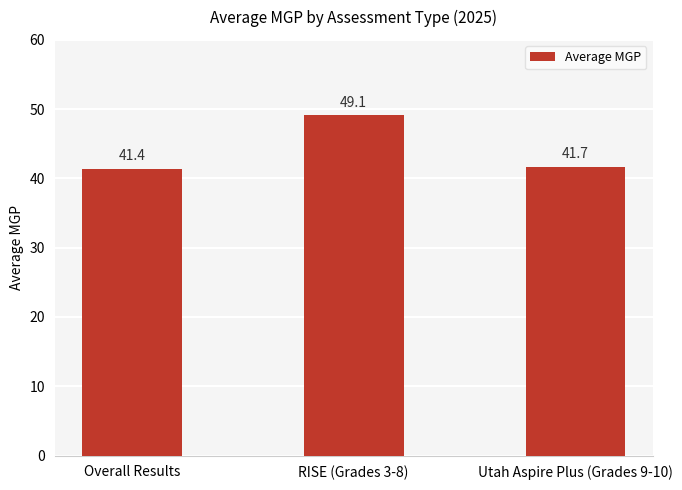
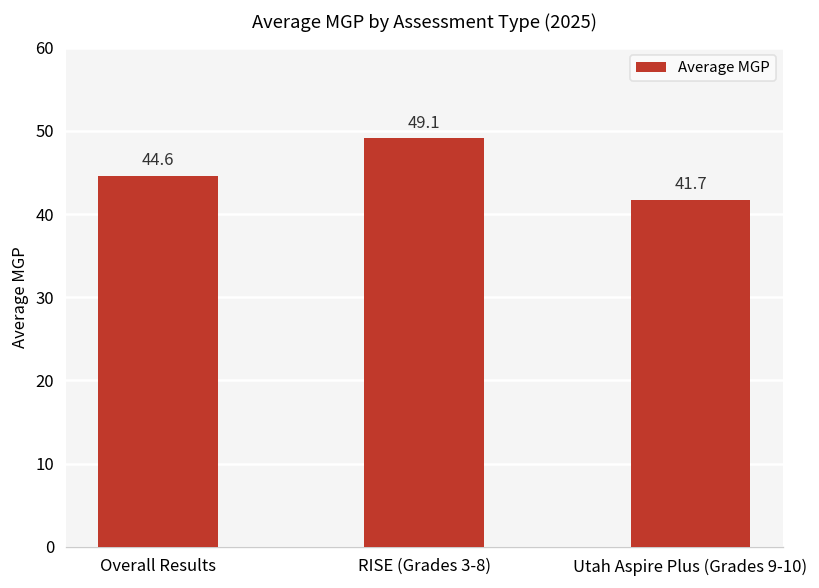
Overall Results: 41.4 -> 44.6
